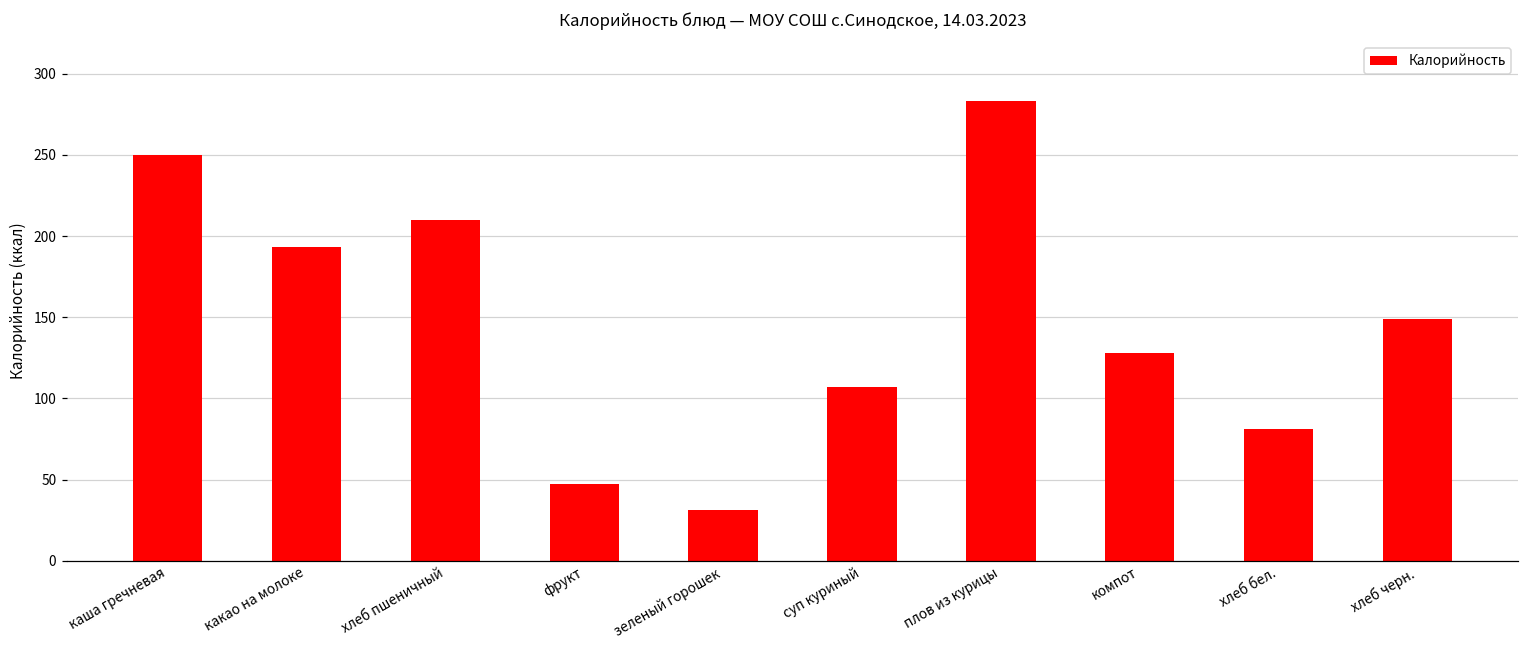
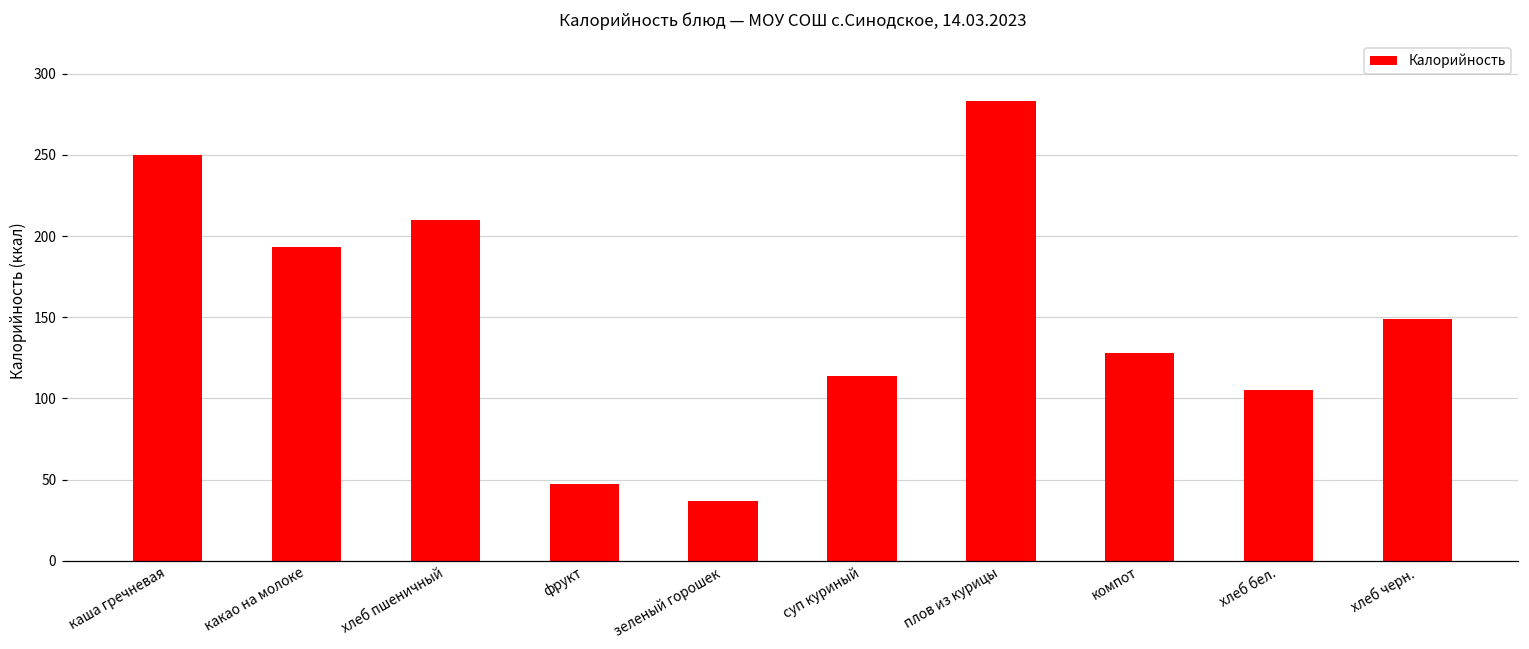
зеленый горошек: 31 -> 37
суп куриный: 107 -> 114
хлеб бел.: 81 -> 105
